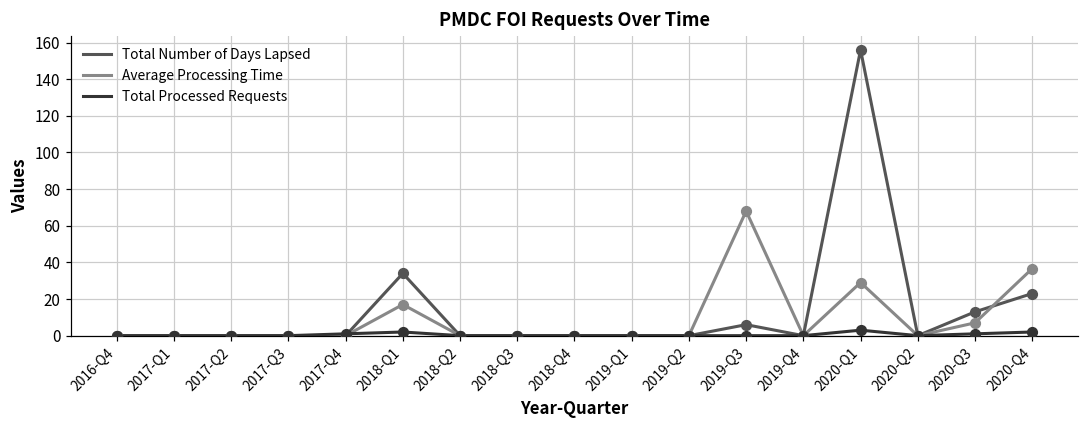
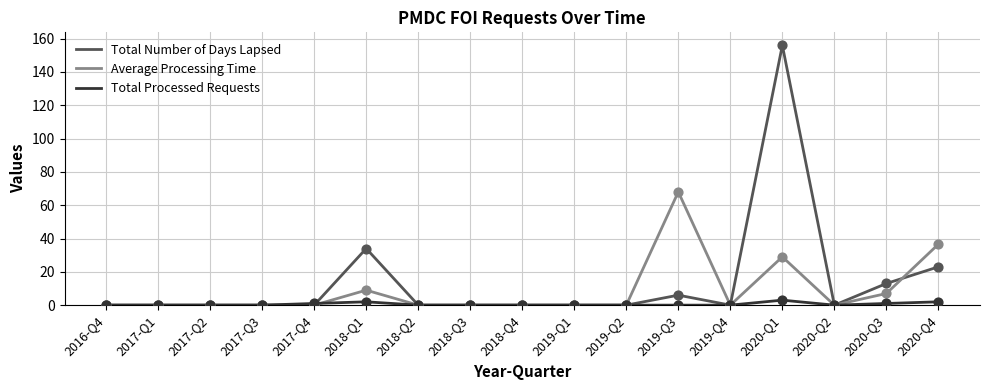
Average Processing Time, 2018-Q1: 17 -> 9
